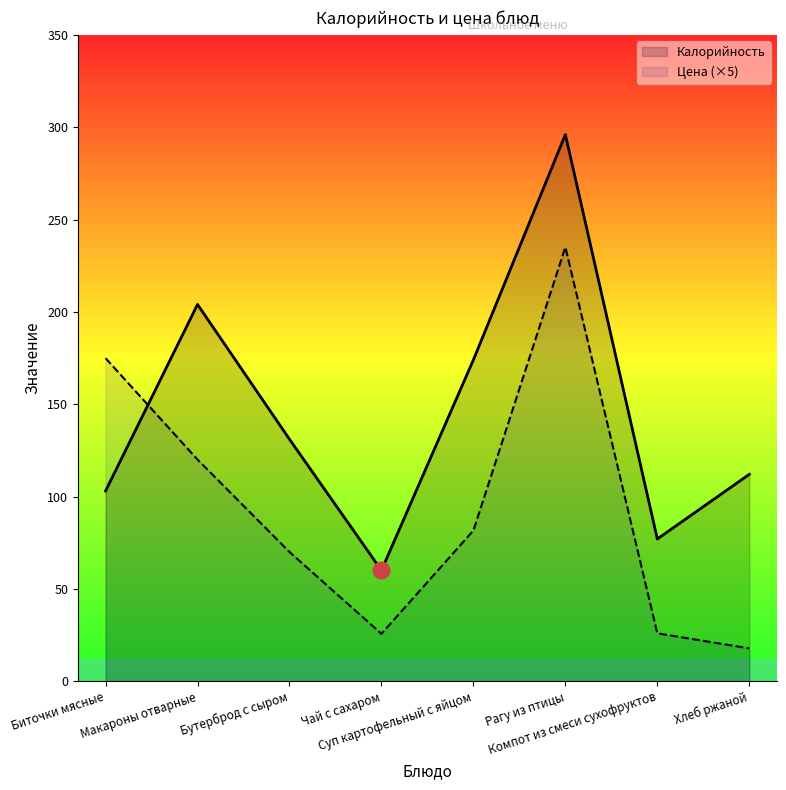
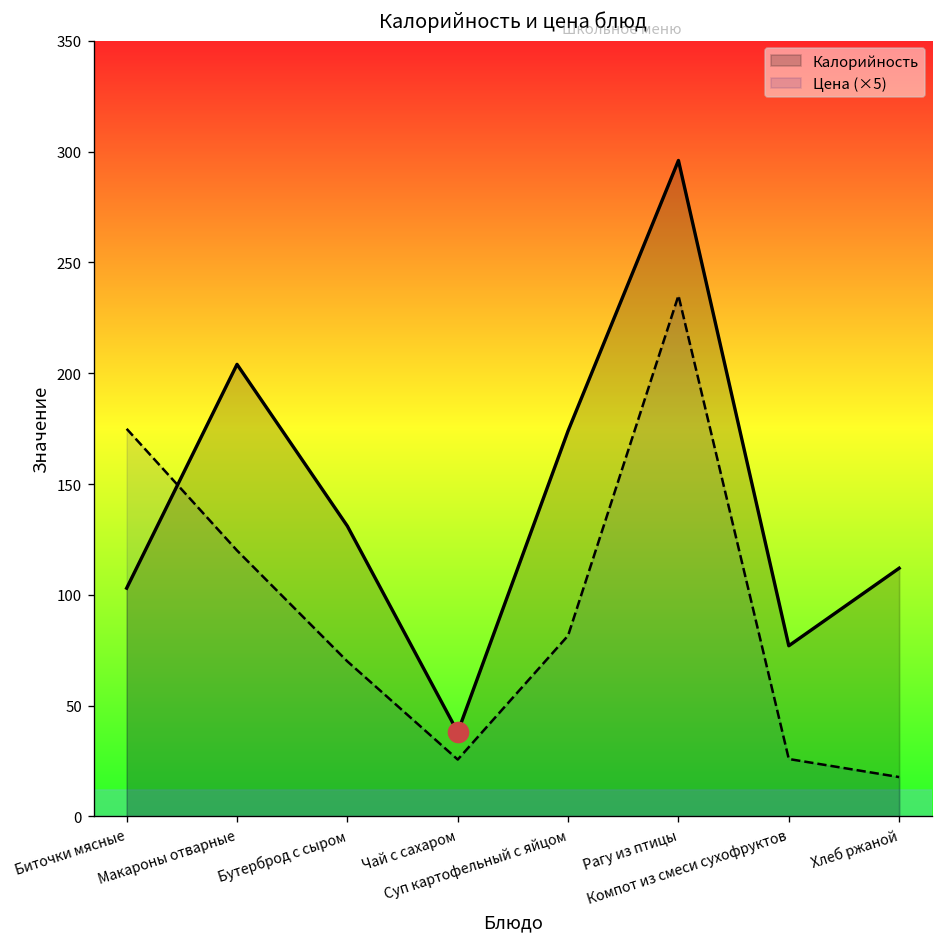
Калорийность, Чай с сахаром: 60 -> 38
